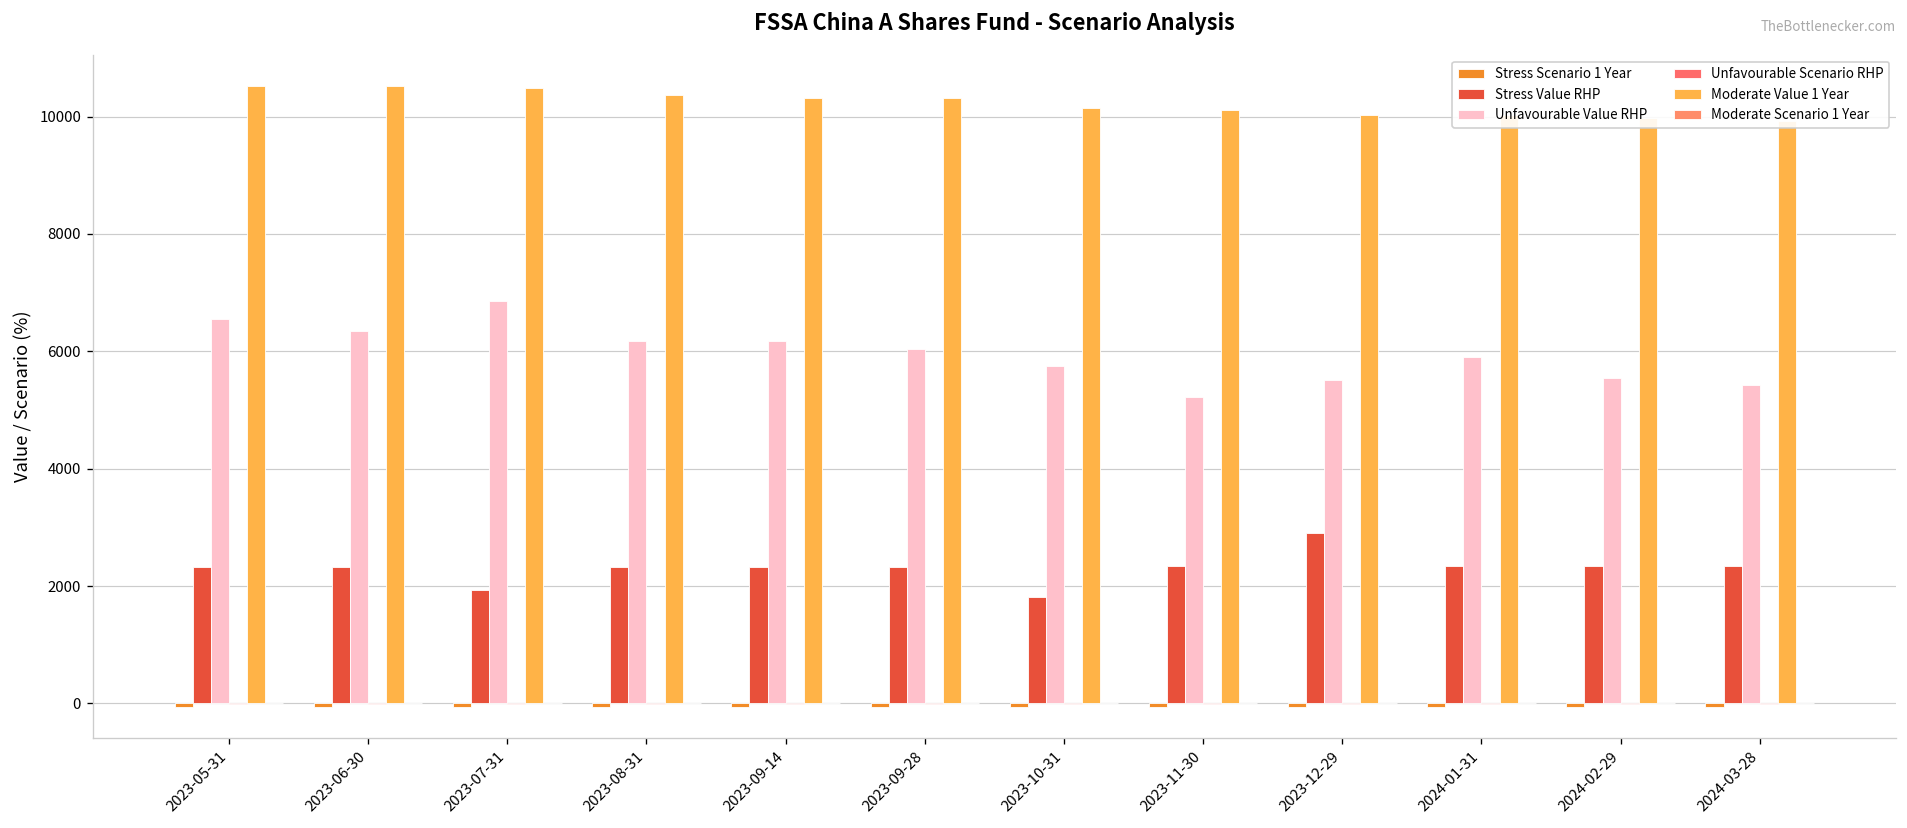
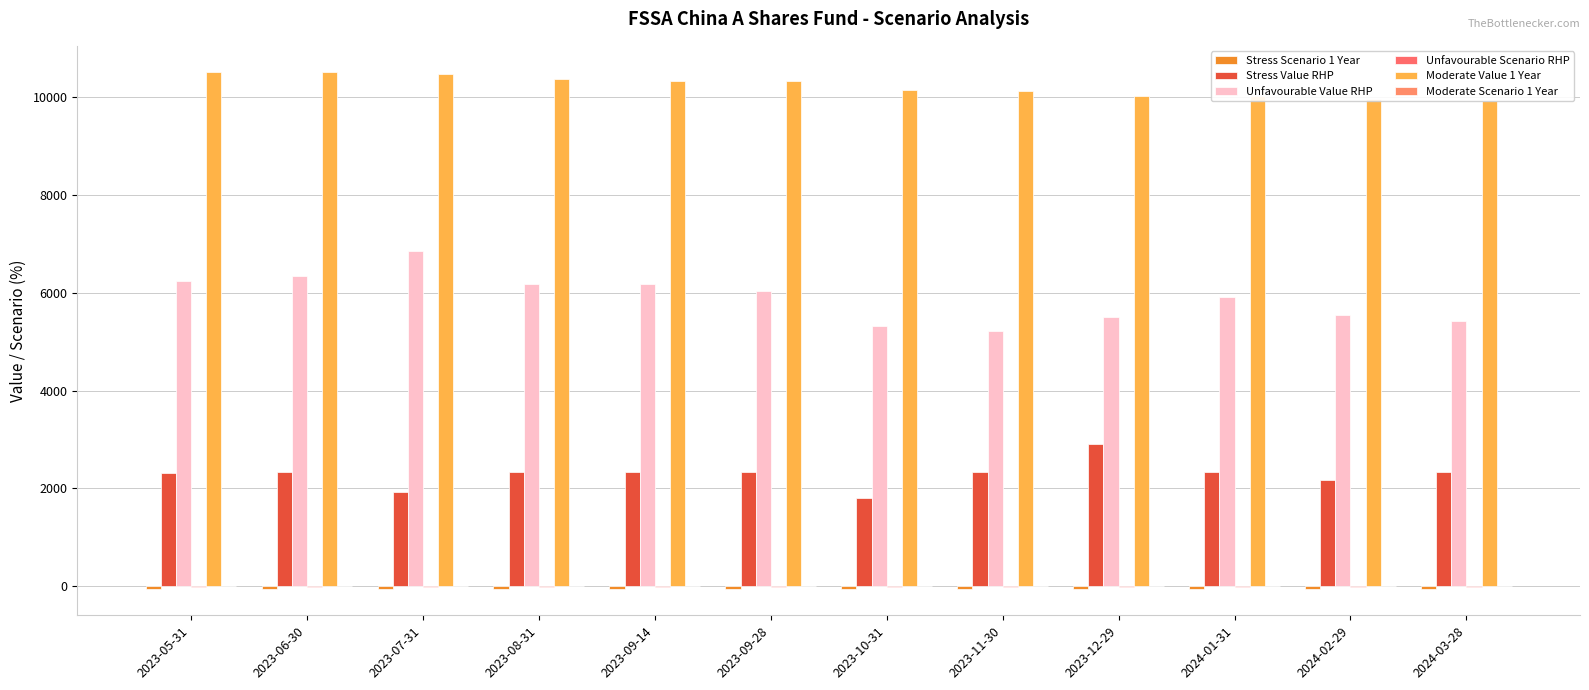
Unfavourable Value RHP, 2023-05-31: 6500 -> 6200
Unfavourable Value RHP, 2023-10-31: 5800 -> 5300
Stress Value RHP, 2024-02-29: 2300 -> 2200
